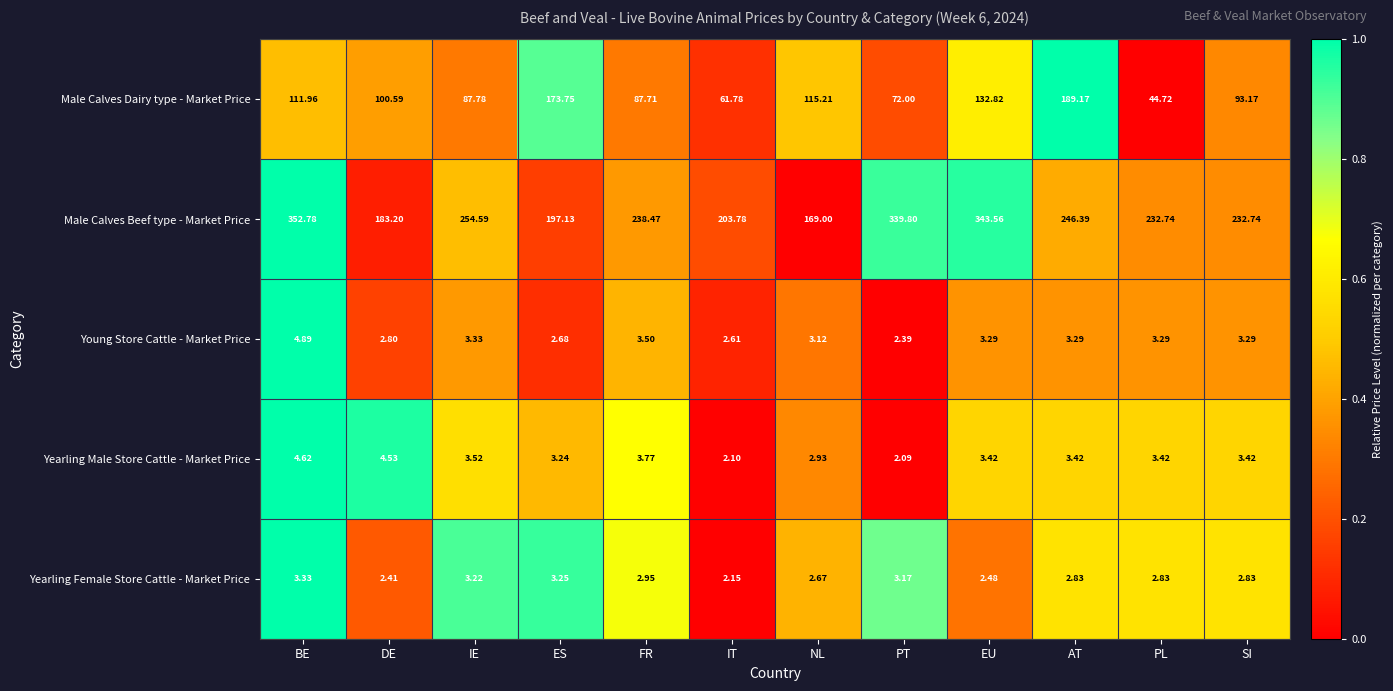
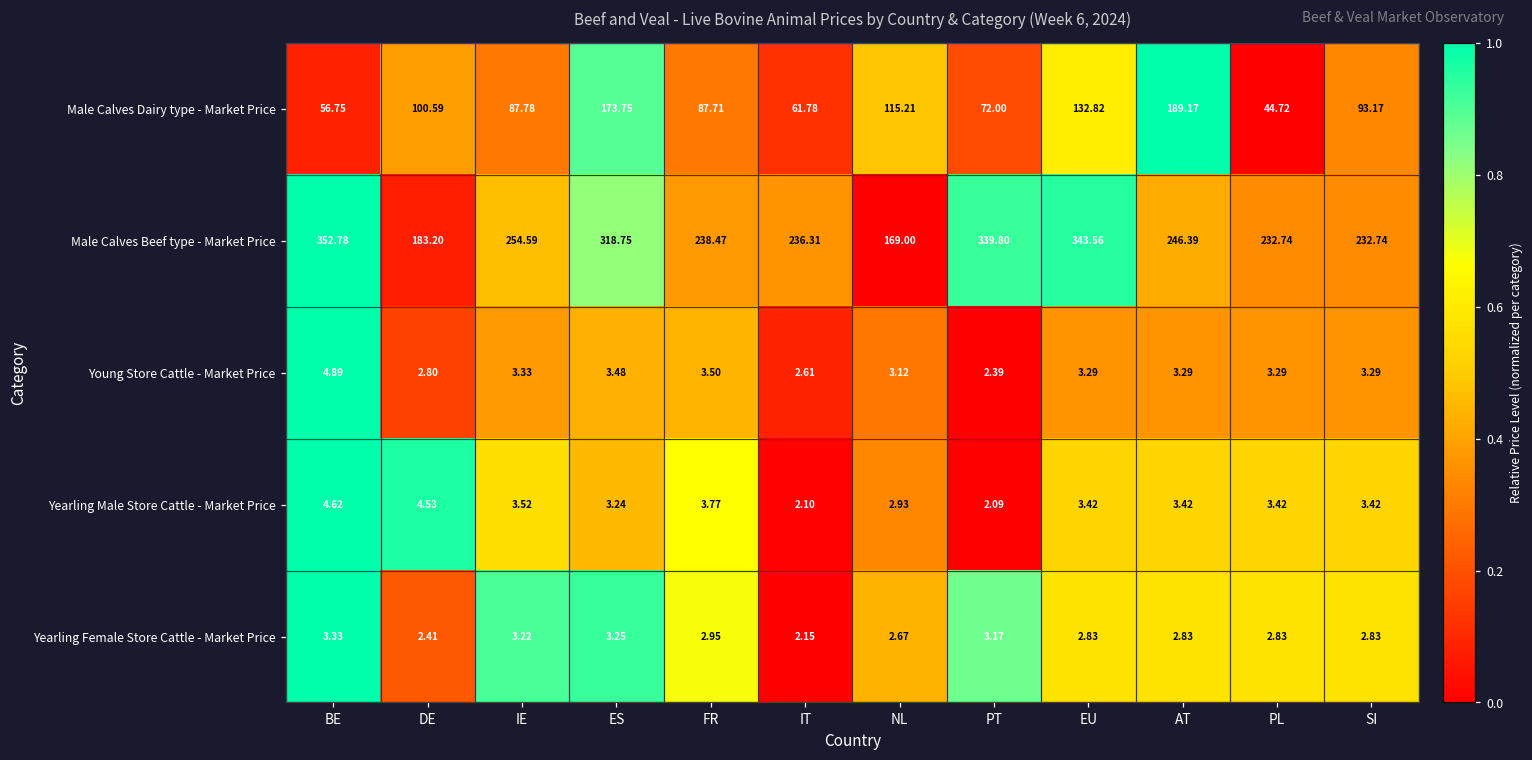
Male Calves Dairy type - Market Price, BE: 111.96 -> 56.75
Male Calves Beef type - Market Price, ES: 197.13 -> 318.75
Male Calves Beef type - Market Price, IT: 203.78 -> 236.31
Young Store Cattle - Market Price, ES: 2.68 -> 3.48
Yearling Female Store Cattle - Market Price, EU: 2.48 -> 2.83
